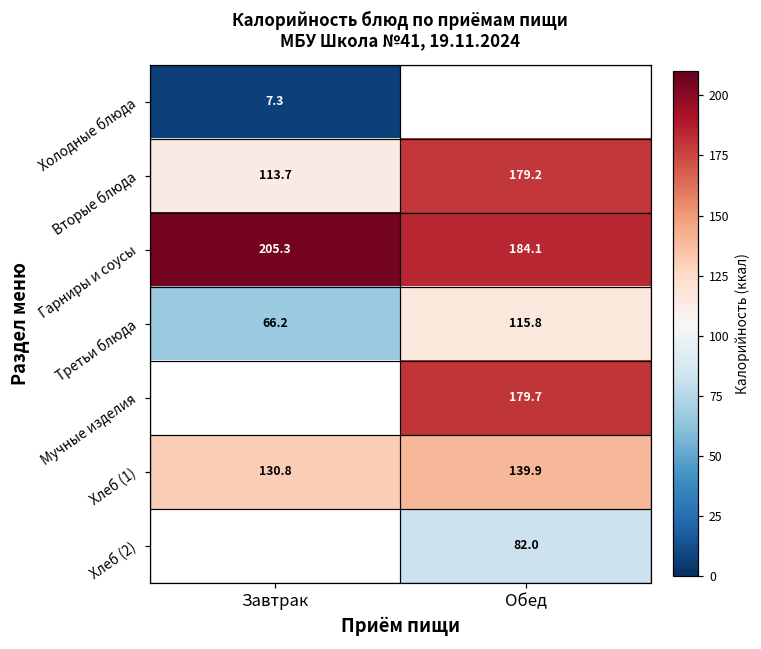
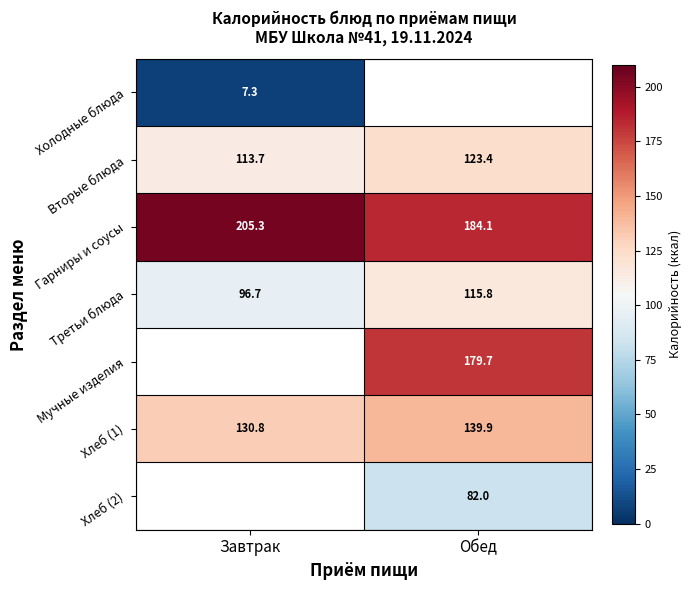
Вторые блюда, Обед: 179.2 -> 123.4
Третьи блюда, Завтрак: 66.2 -> 96.7
